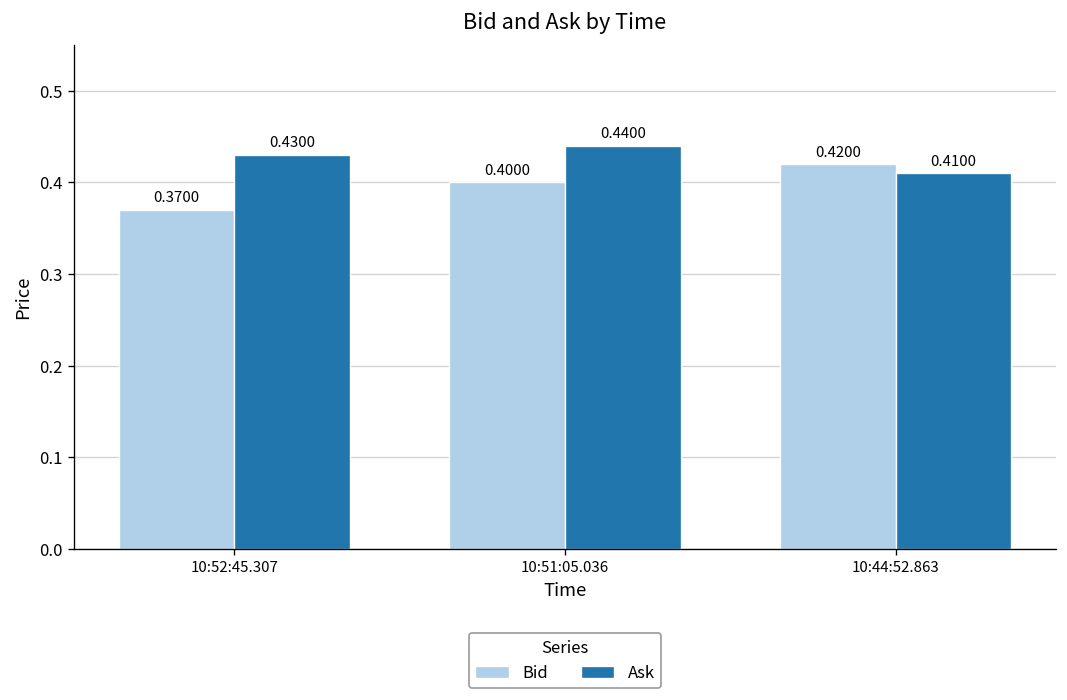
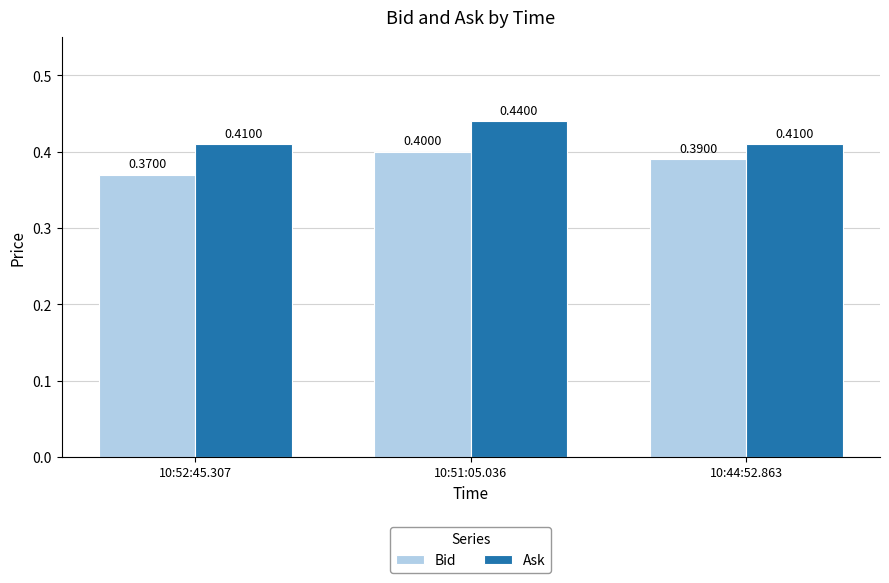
Ask, 10:52:45.307: 0.4300 -> 0.4100
Bid, 10:44:52.863: 0.4200 -> 0.3900
